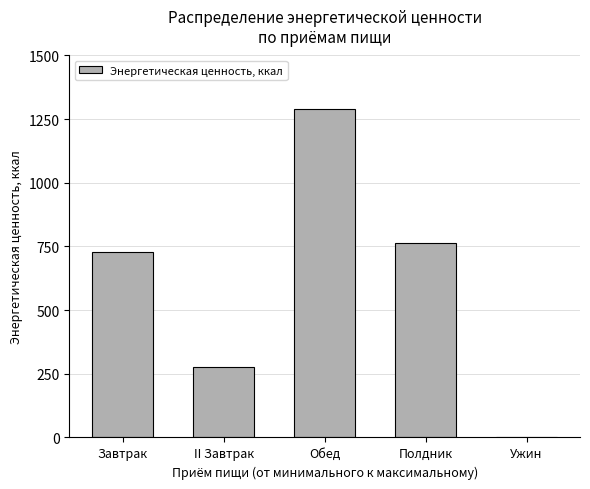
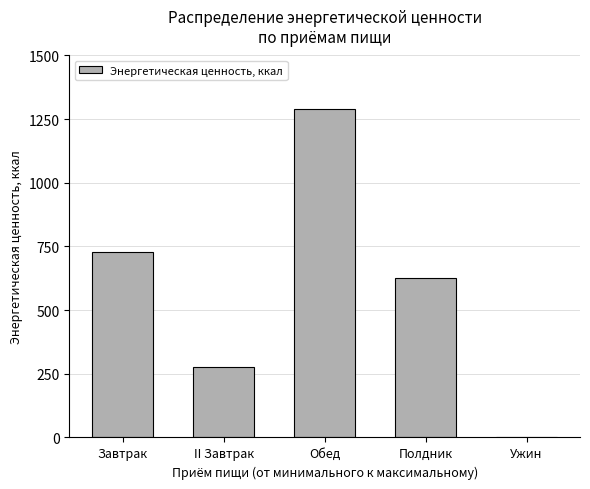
Полдник: 770 -> 630
